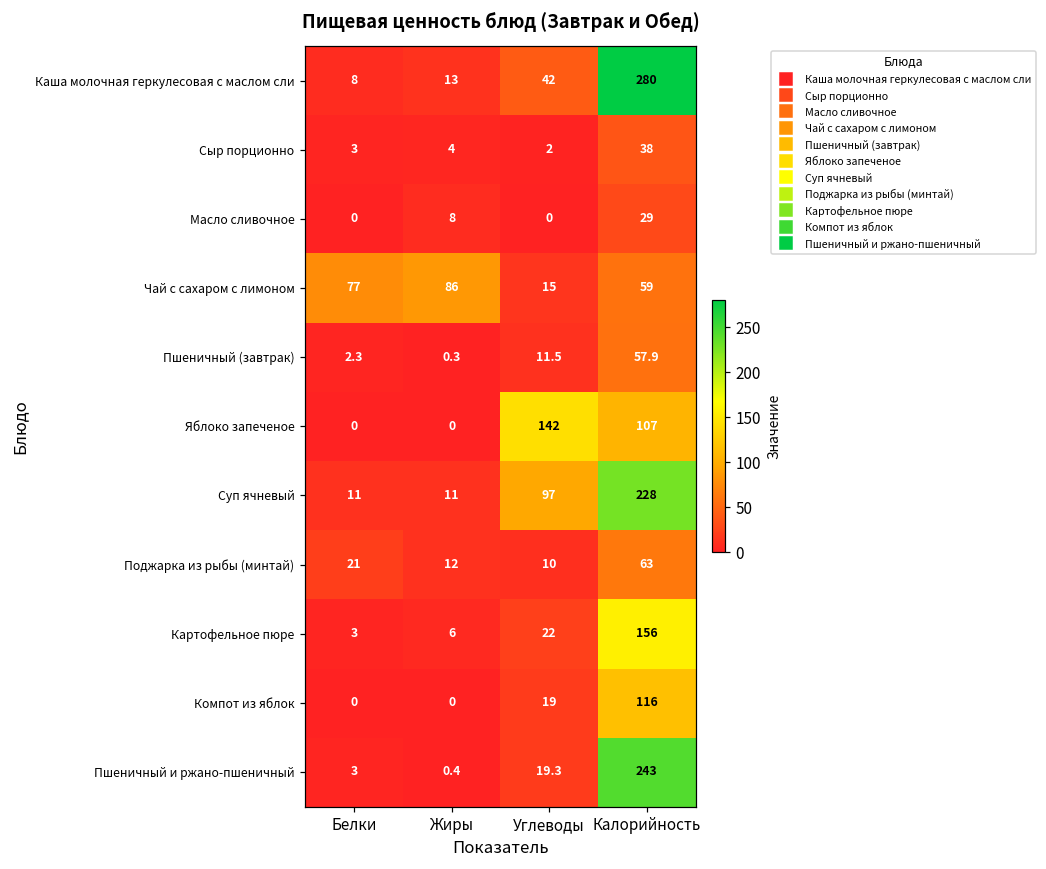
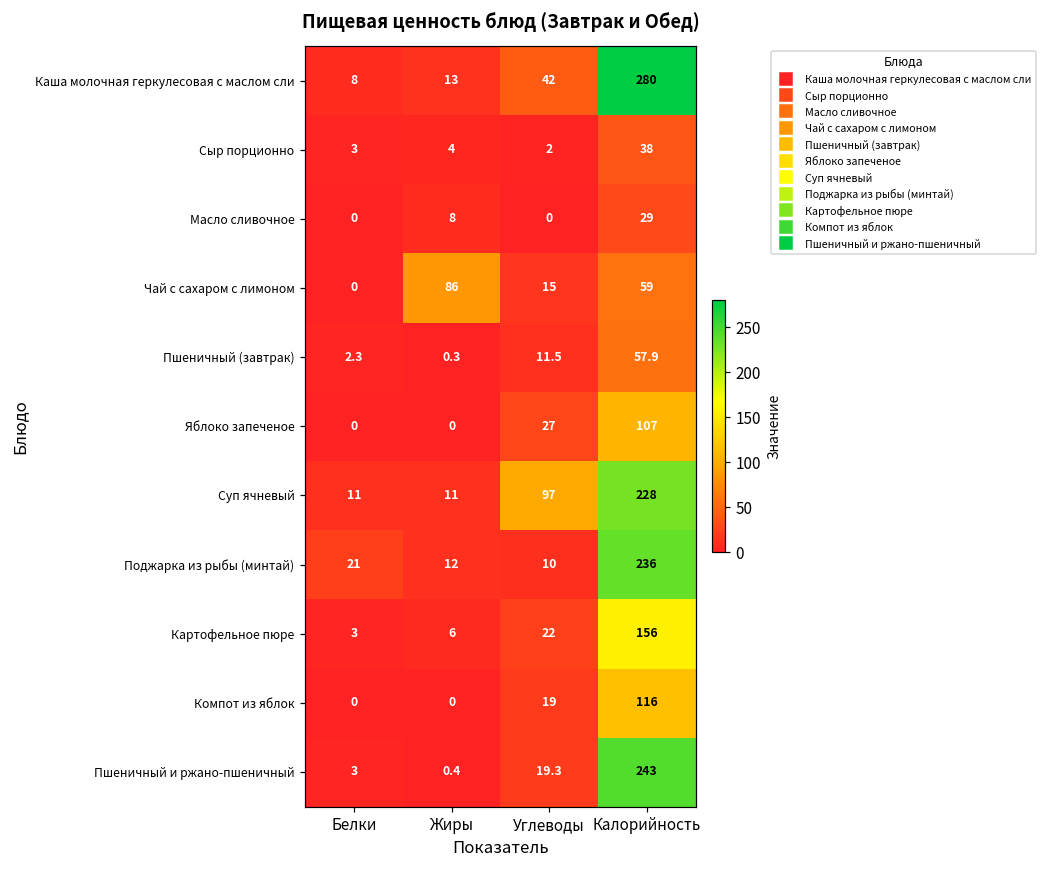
Чай с сахаром с лимоном, Белки: 77 -> 0
Яблоко запеченое, Углеводы: 142 -> 27
Поджарка из рыбы (минтай), Калорийность: 63 -> 236
